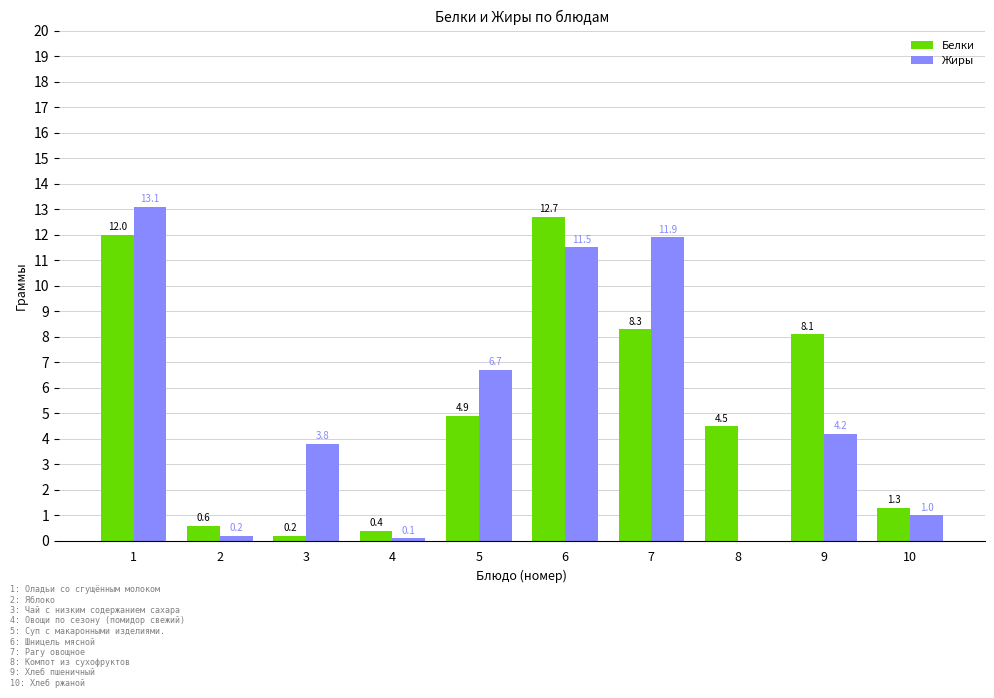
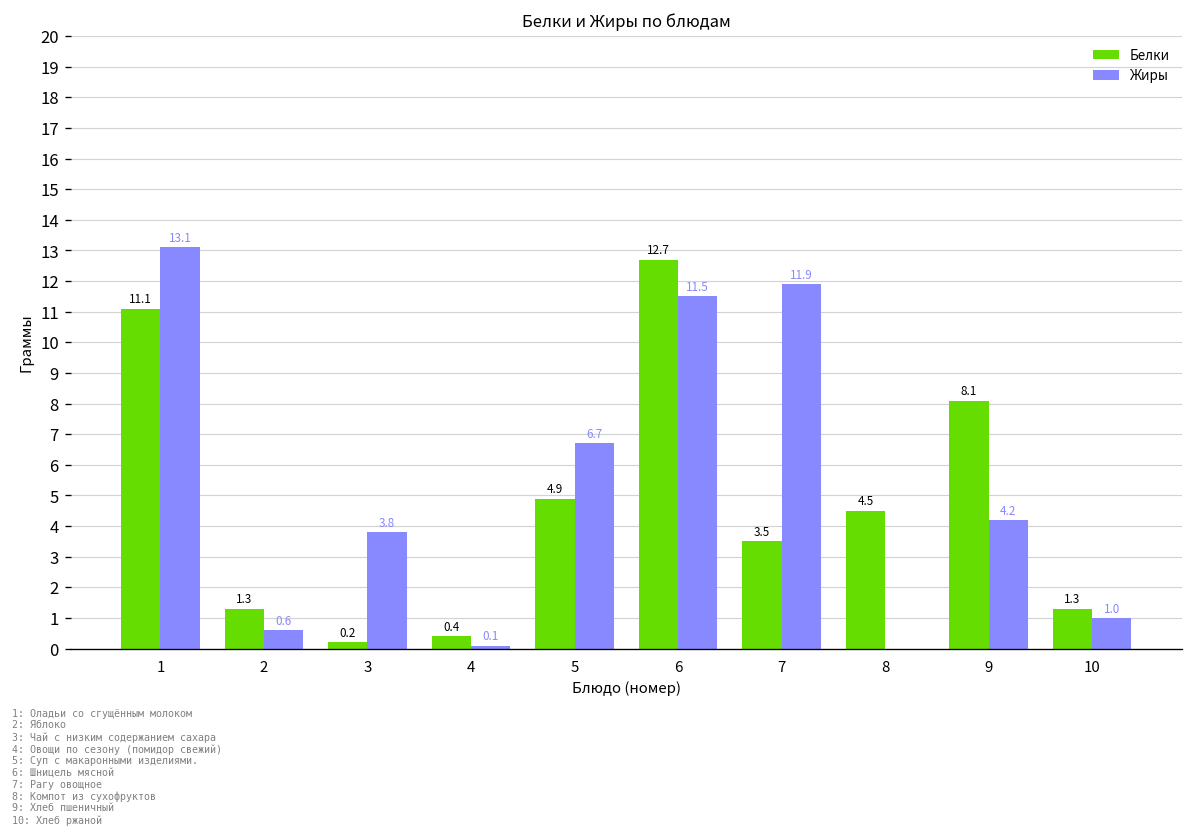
Белки, 1: 12.0 -> 11.1
Белки, 2: 0.6 -> 1.3
Жиры, 2: 0.2 -> 0.6
Белки, 7: 8.3 -> 3.5
